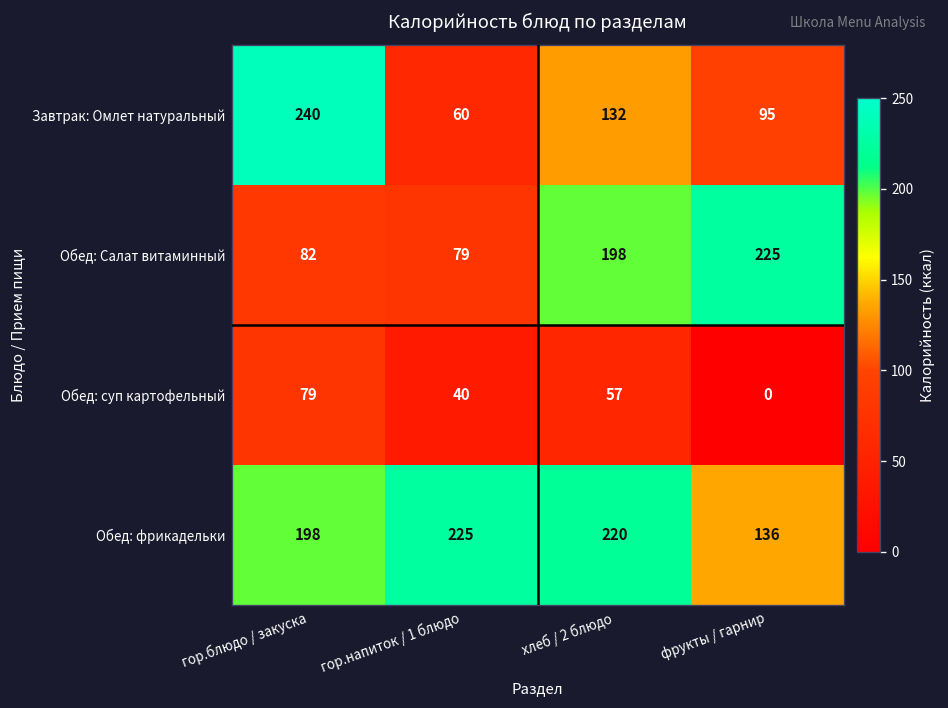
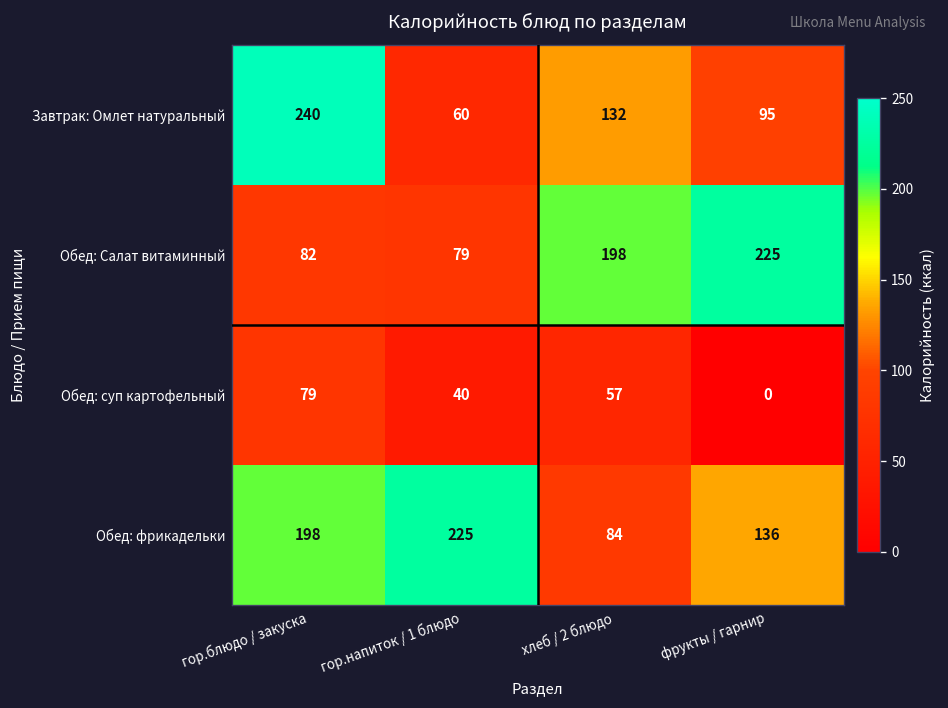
Обед: фрикадельки, хлеб / 2 блюдо: 220 -> 84
